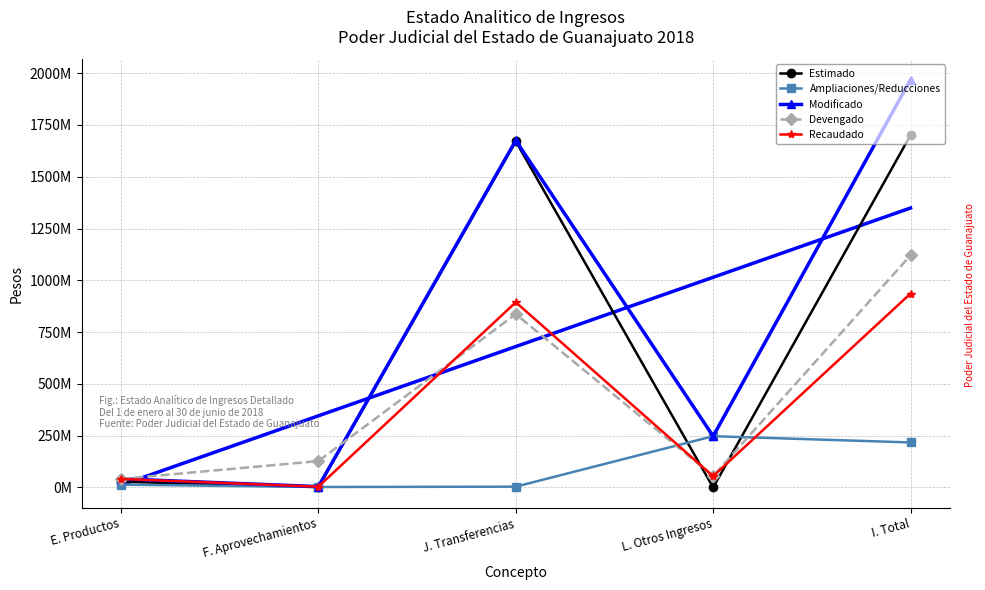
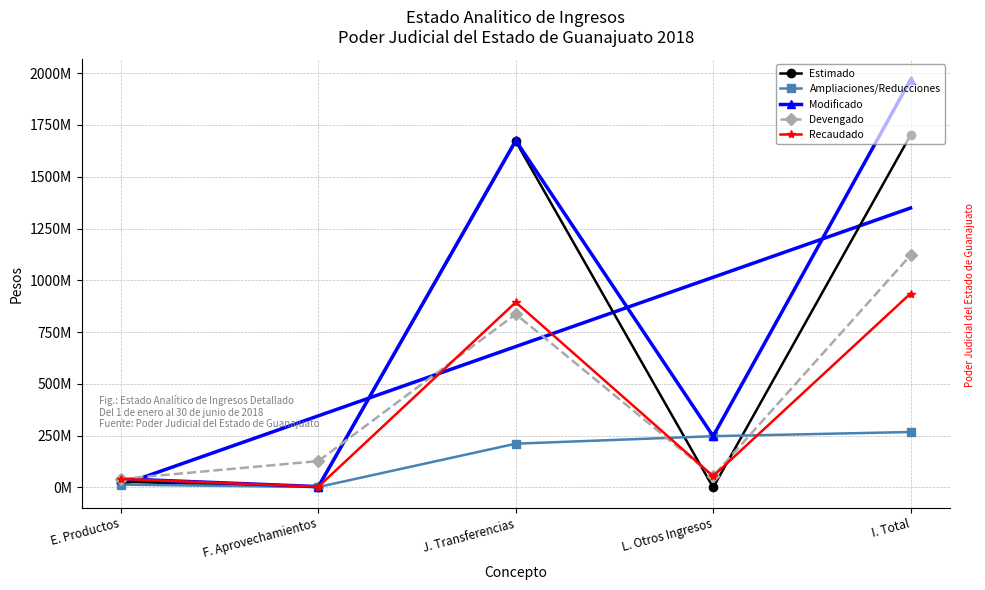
Ampliaciones/Reducciones, J. Transferencias: 0 -> 210000000
Ampliaciones/Reducciones, I. Total: 220000000 -> 270000000
